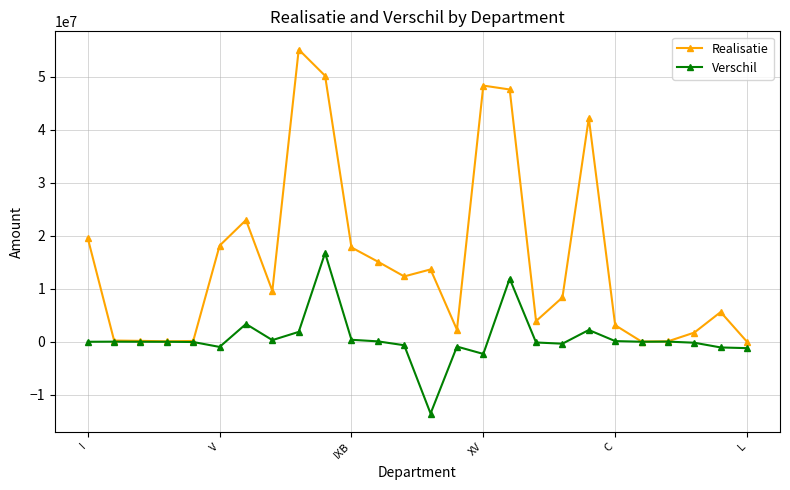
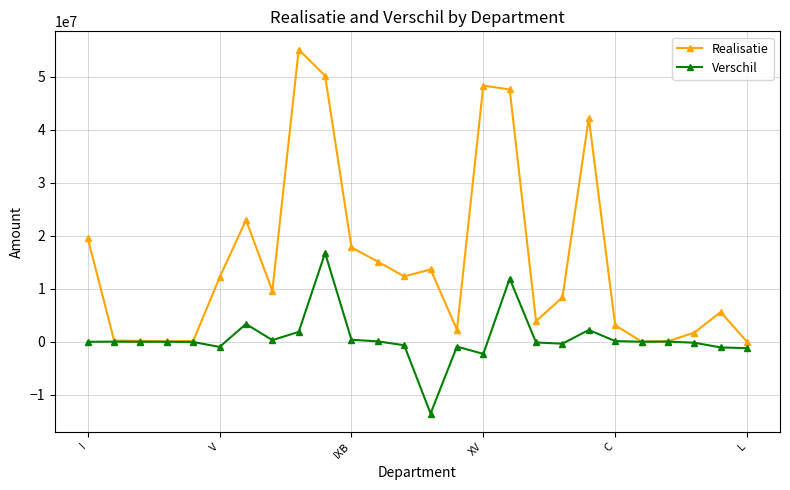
Realisatie, V: 18000000 -> 12000000
